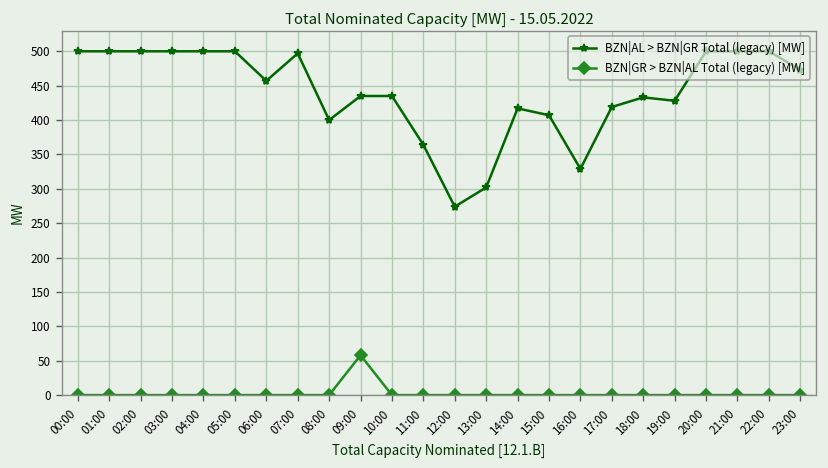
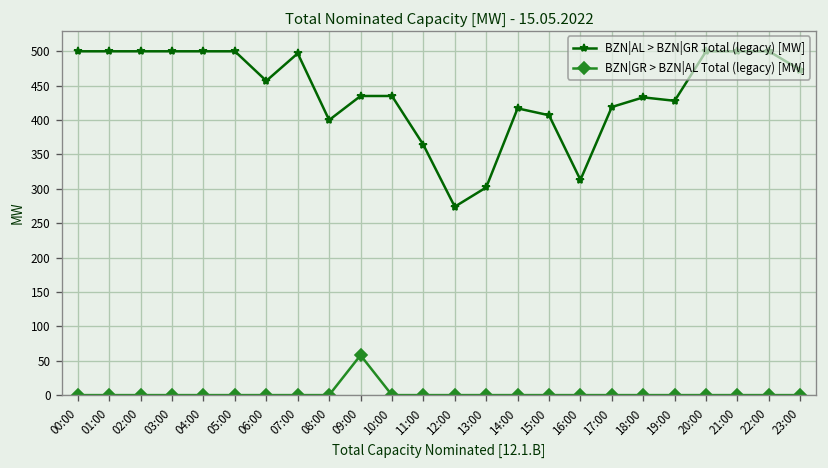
BZN|AL > BZN|GR Total (legacy) [MW], 16:00: 330 -> 310
